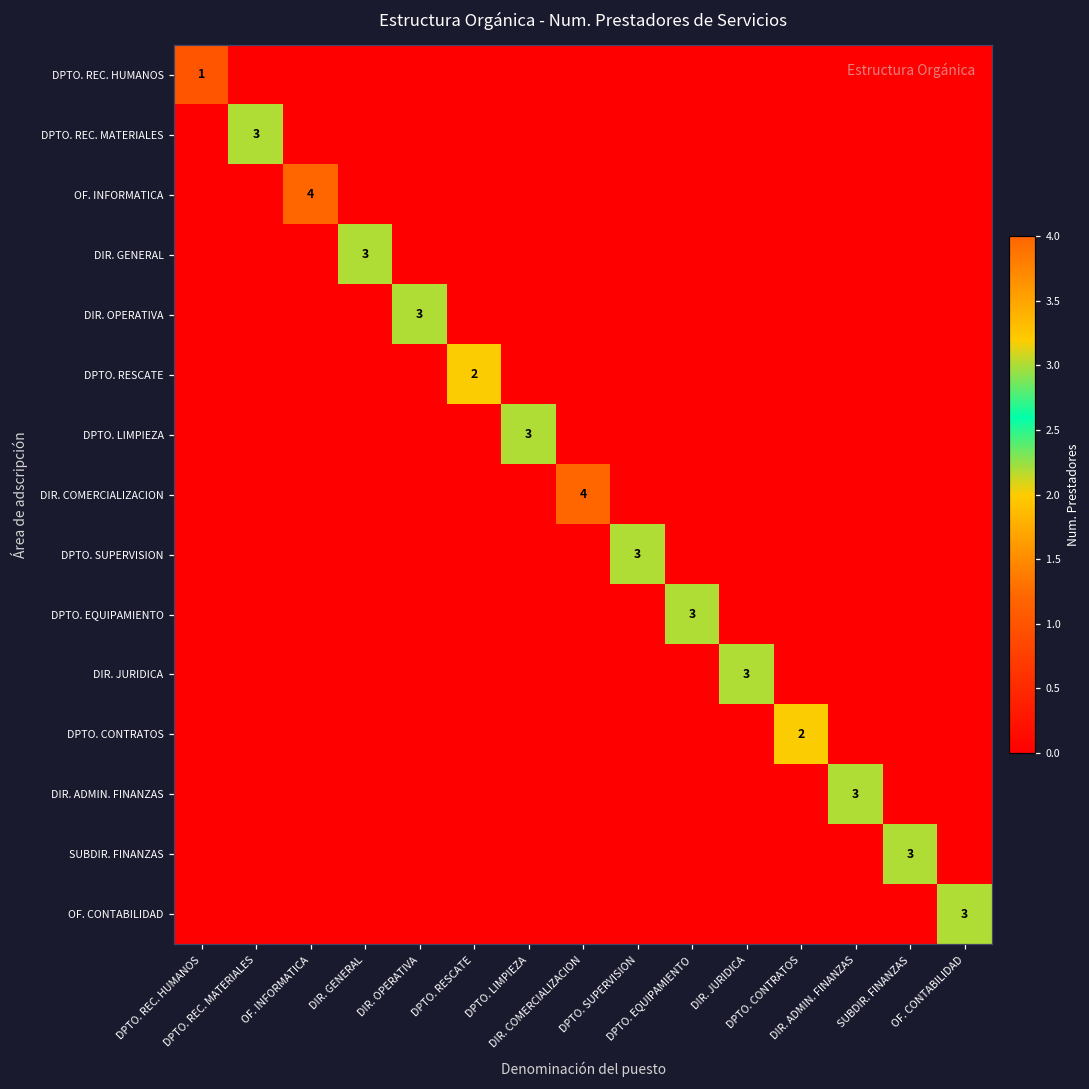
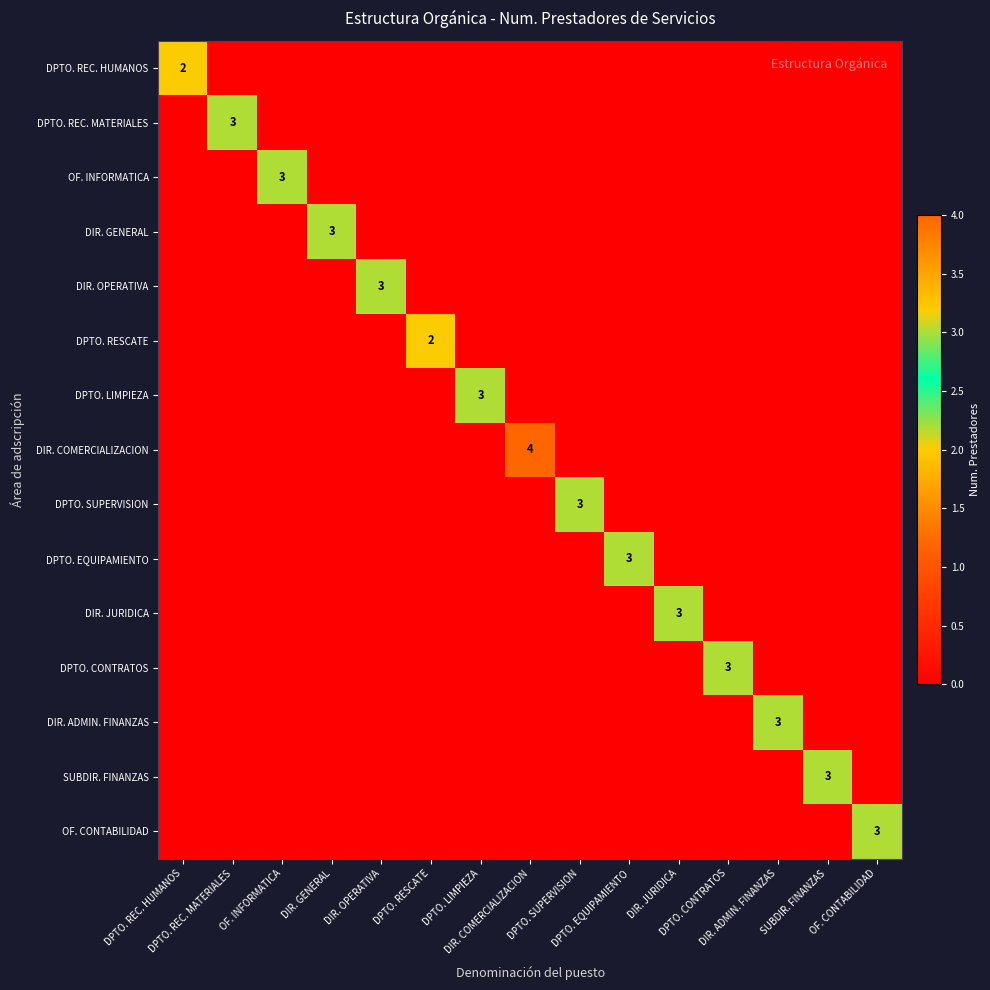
DPTO. REC. HUMANOS, DPTO. REC. HUMANOS: 1 -> 2
OF. INFORMATICA, OF. INFORMATICA: 4 -> 3
DPTO. CONTRATOS, DPTO. CONTRATOS: 2 -> 3
